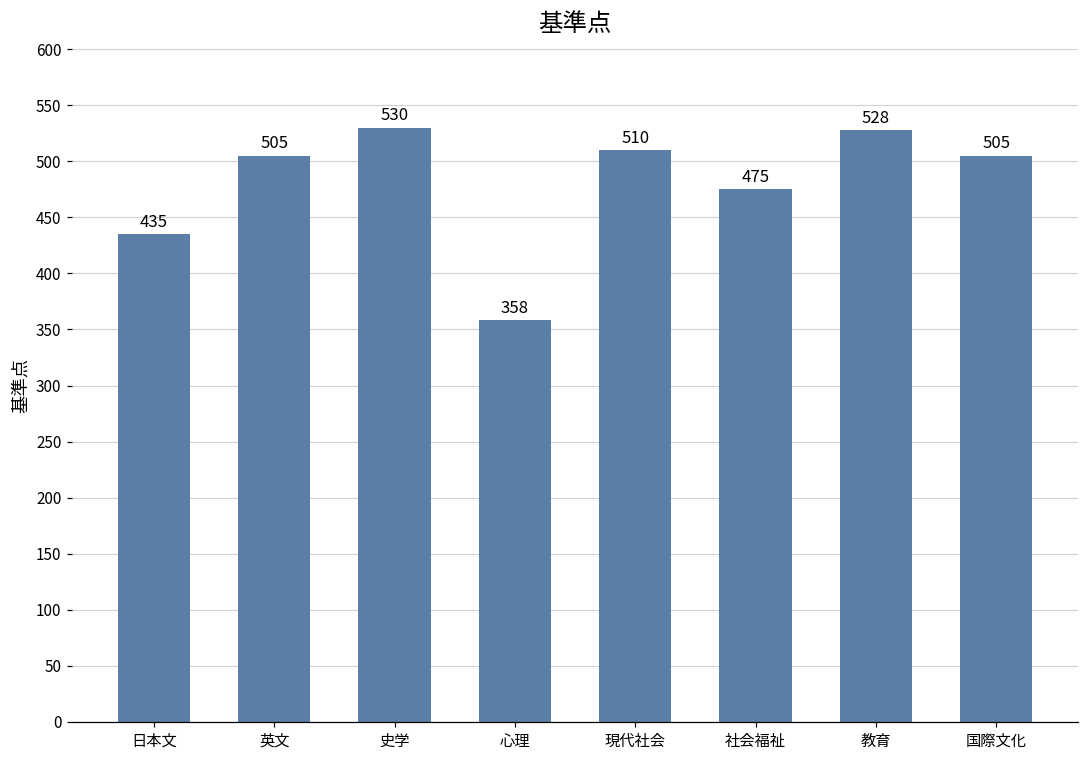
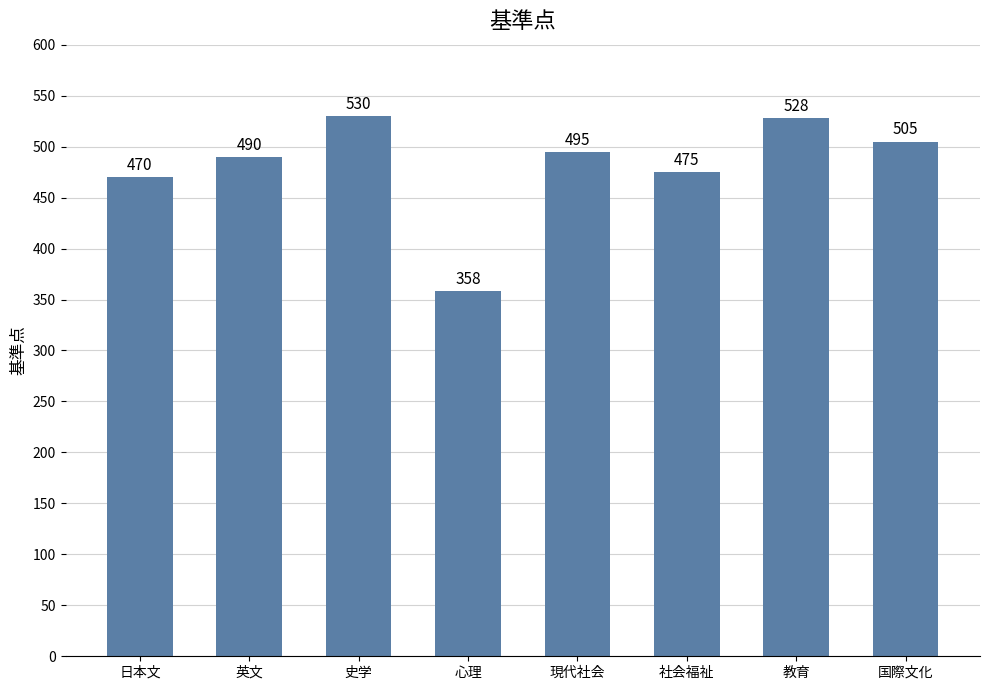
日本文: 435 -> 470
英文: 505 -> 490
現代社会: 510 -> 495
